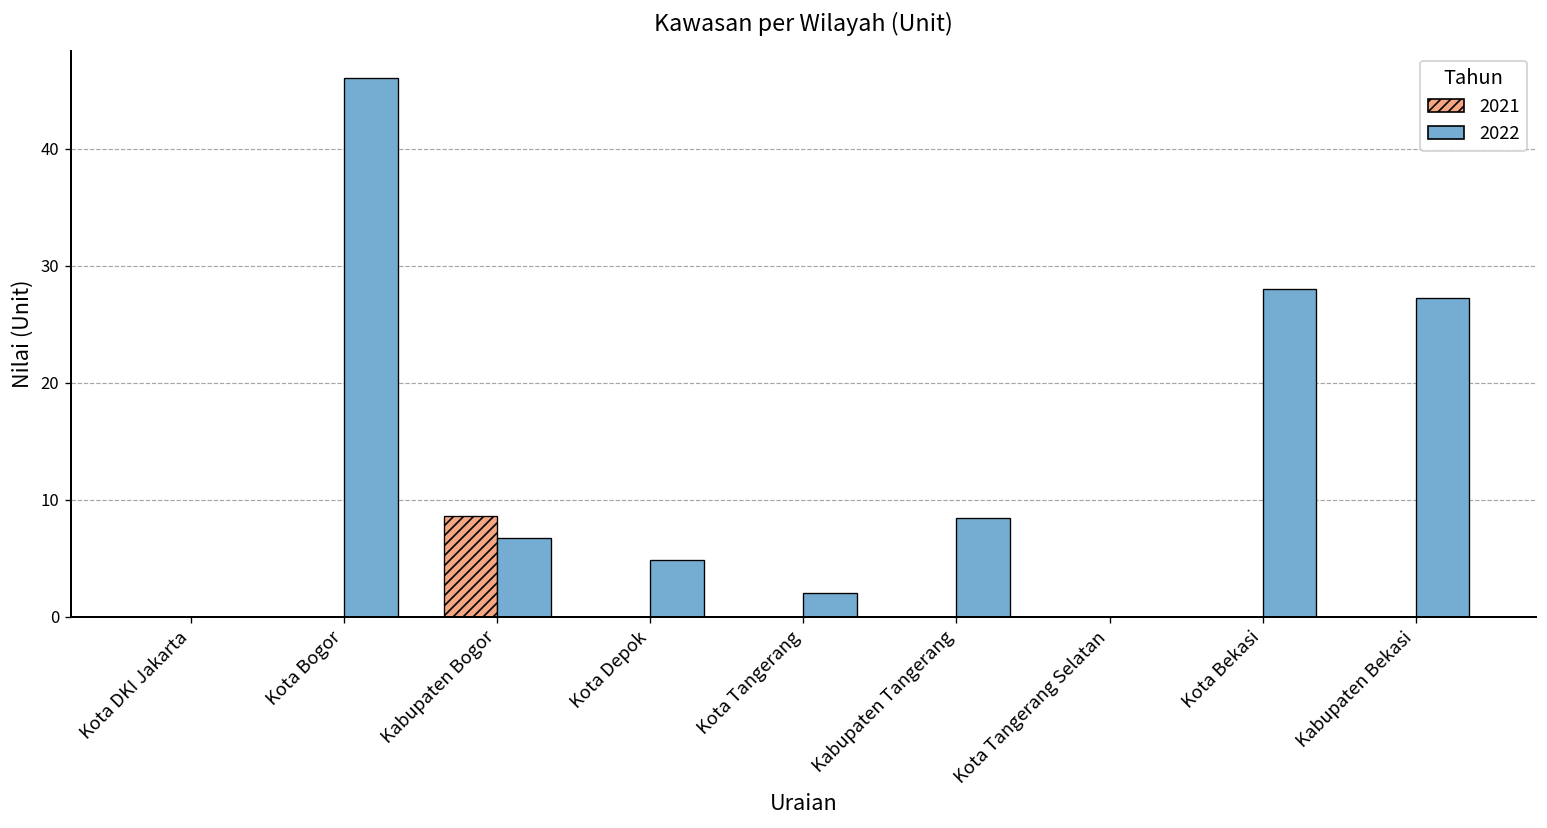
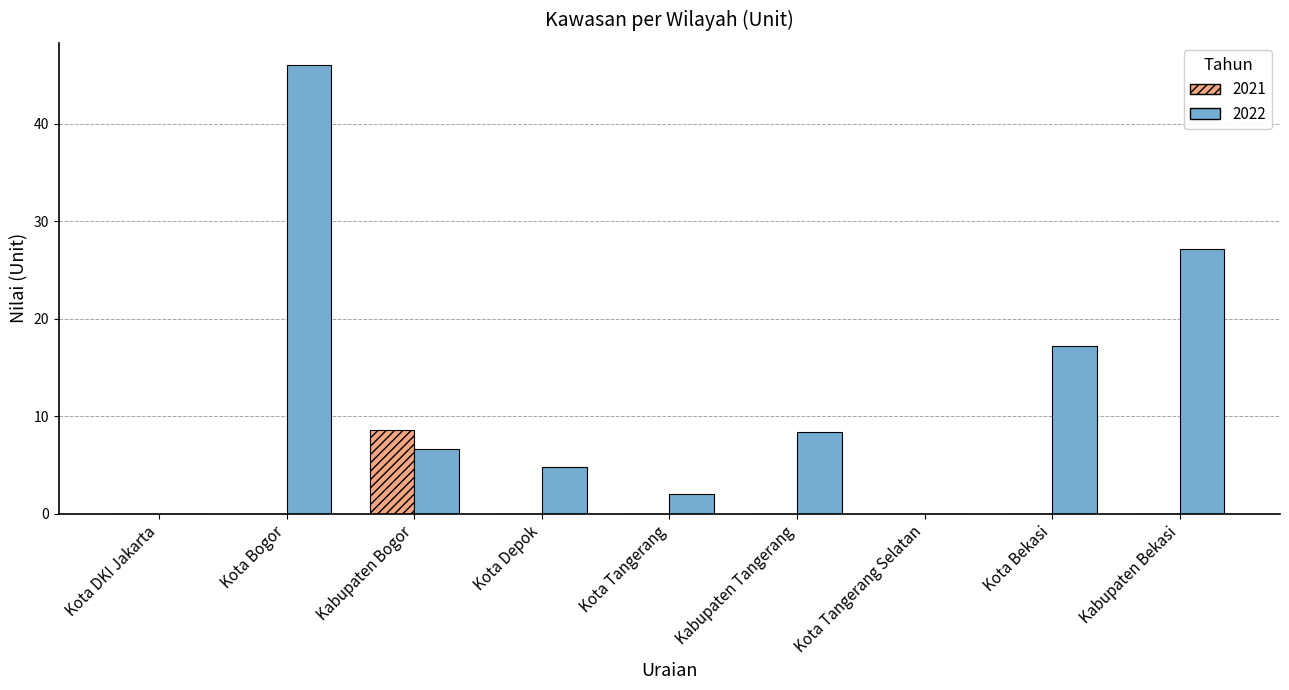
2022, Kota Bekasi: 28 -> 17
